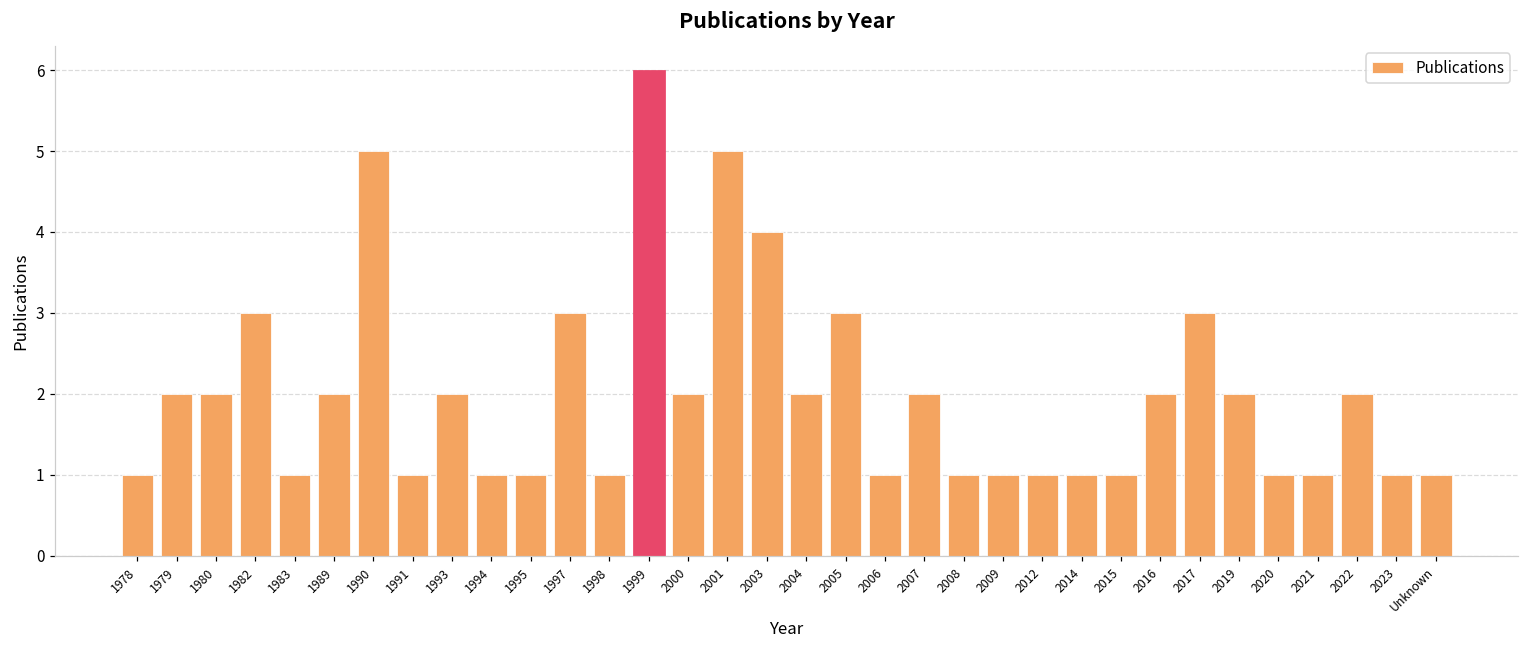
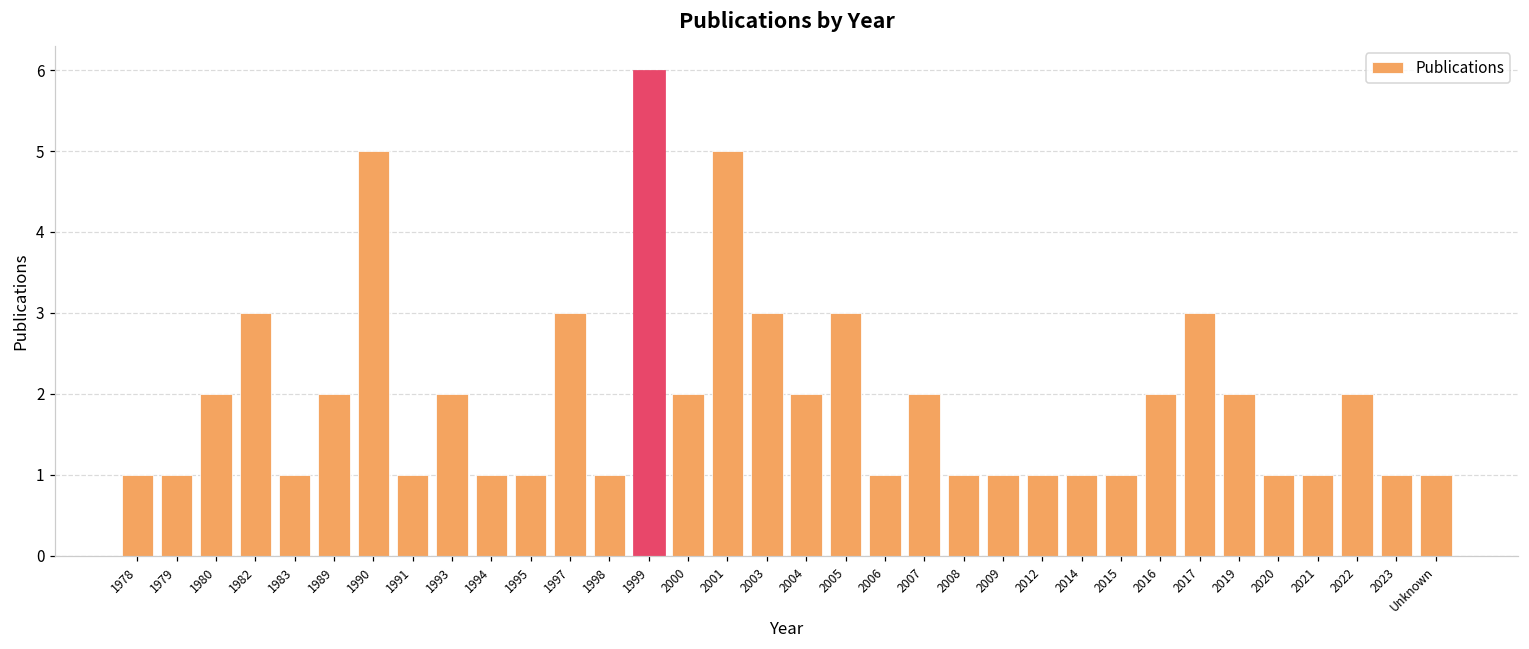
1979: 2 -> 1
2003: 4 -> 3
